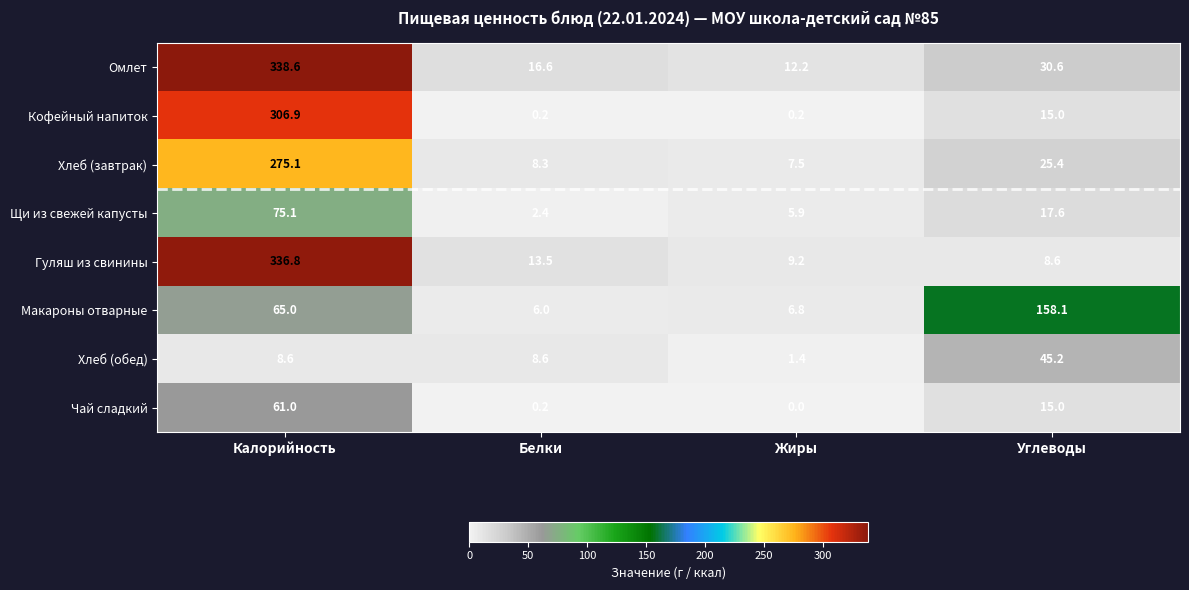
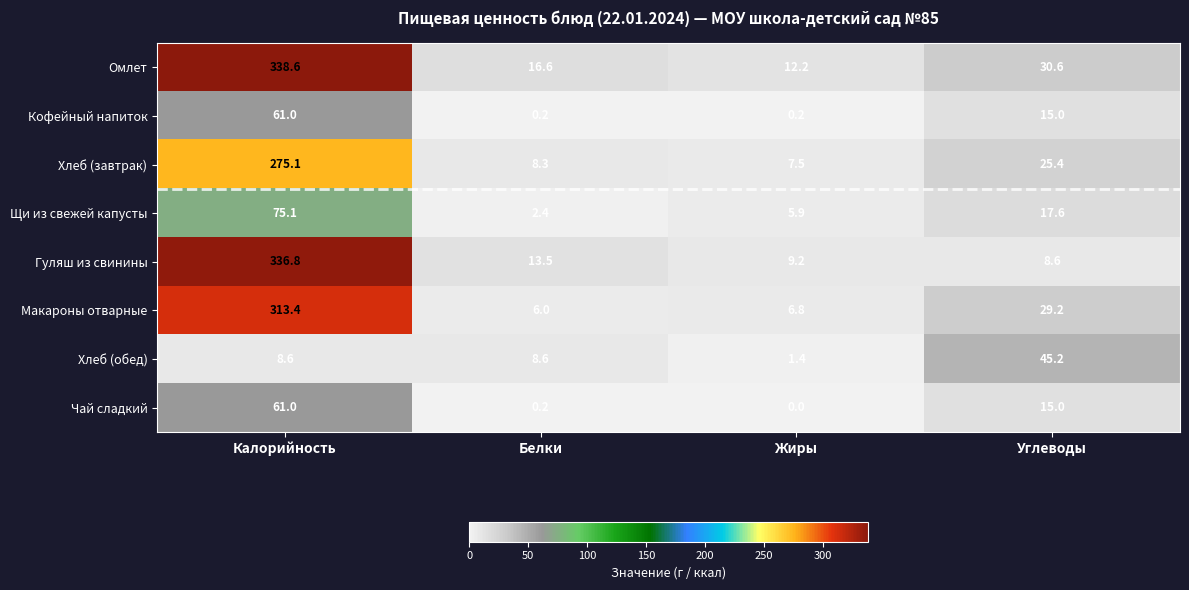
Кофейный напиток, Калорийность: 306.9 -> 61.0
Макароны отварные, Калорийность: 65.0 -> 313.4
Макароны отварные, Углеводы: 158.1 -> 29.2
